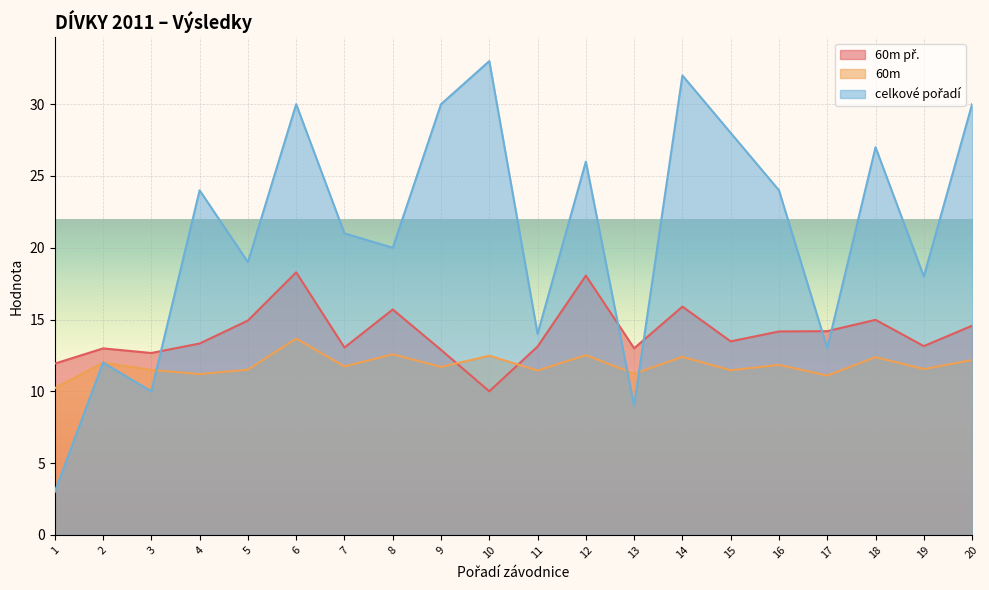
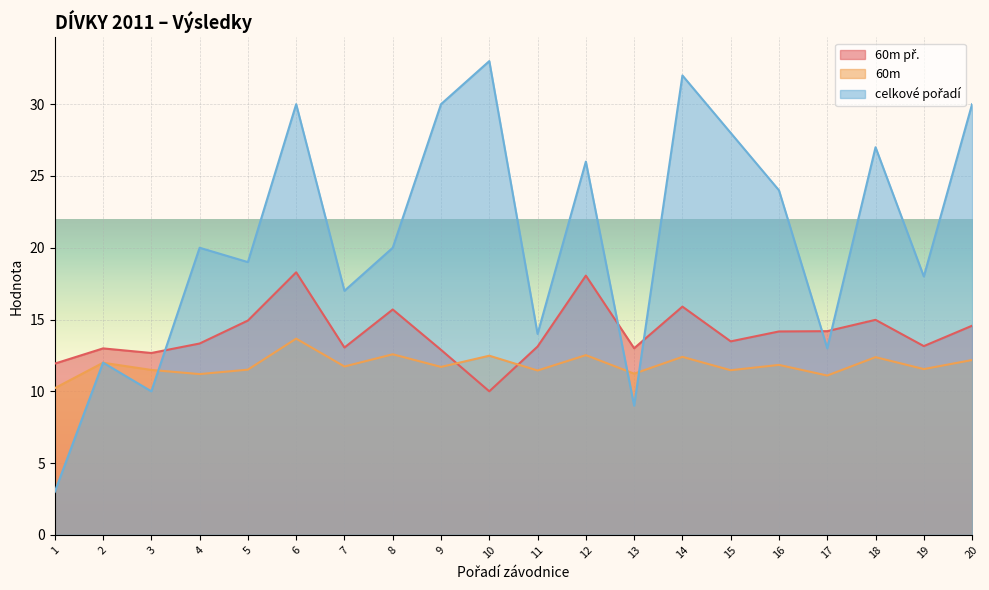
celkové pořadí, 4: 24 -> 20
celkové pořadí, 7: 21 -> 17
